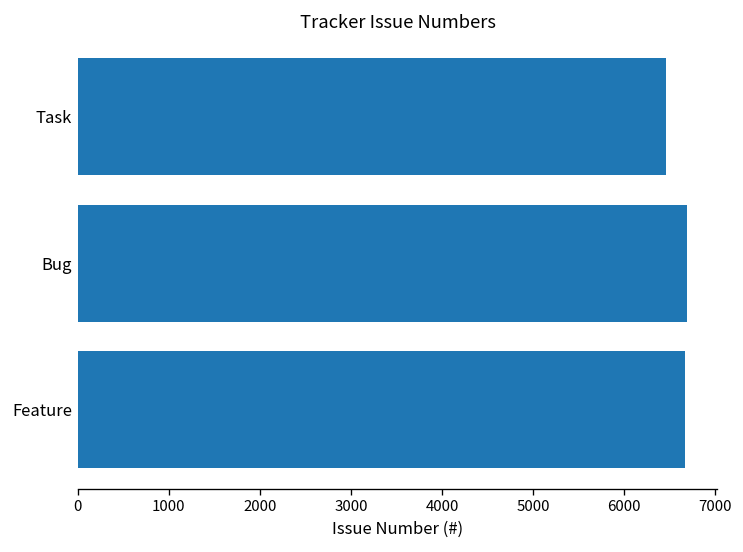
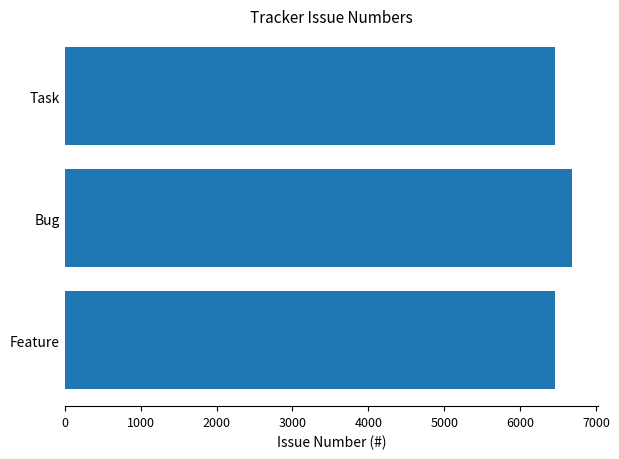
Feature: 6700 -> 6500
